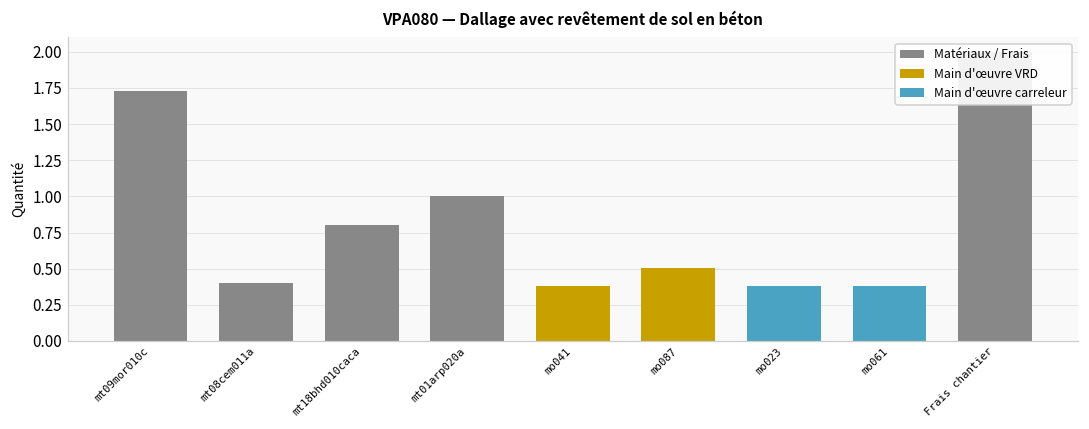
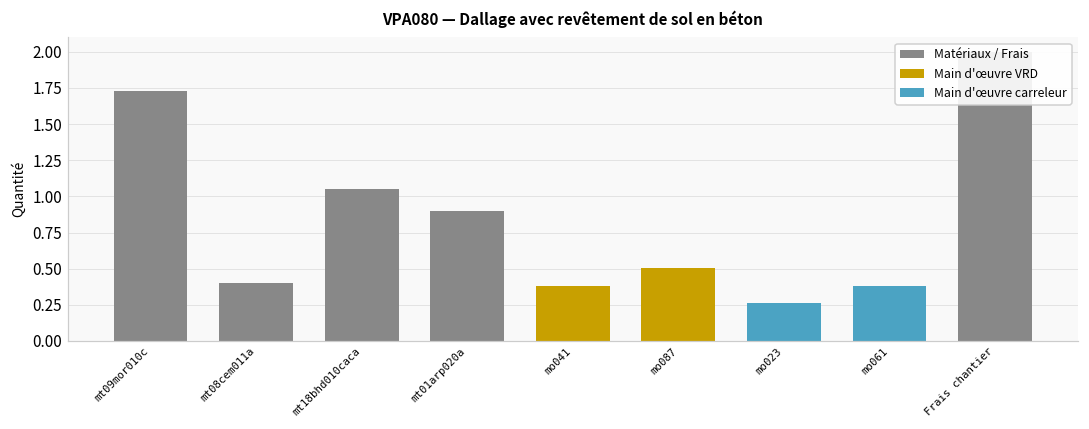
mt18bhd010caca: 0.80 -> 1.05
mt01arp020a: 1.0 -> 0.9
mo023: 0.38 -> 0.26
